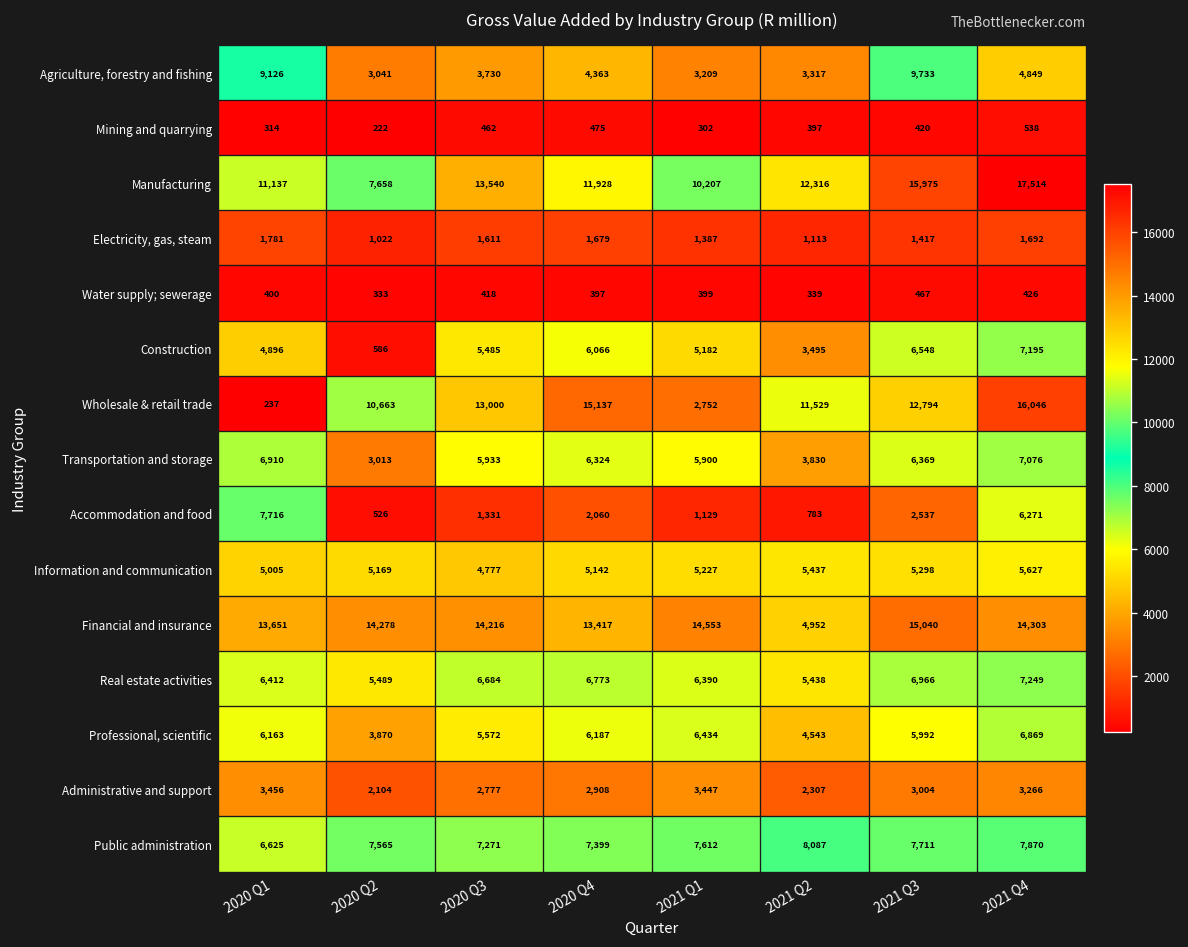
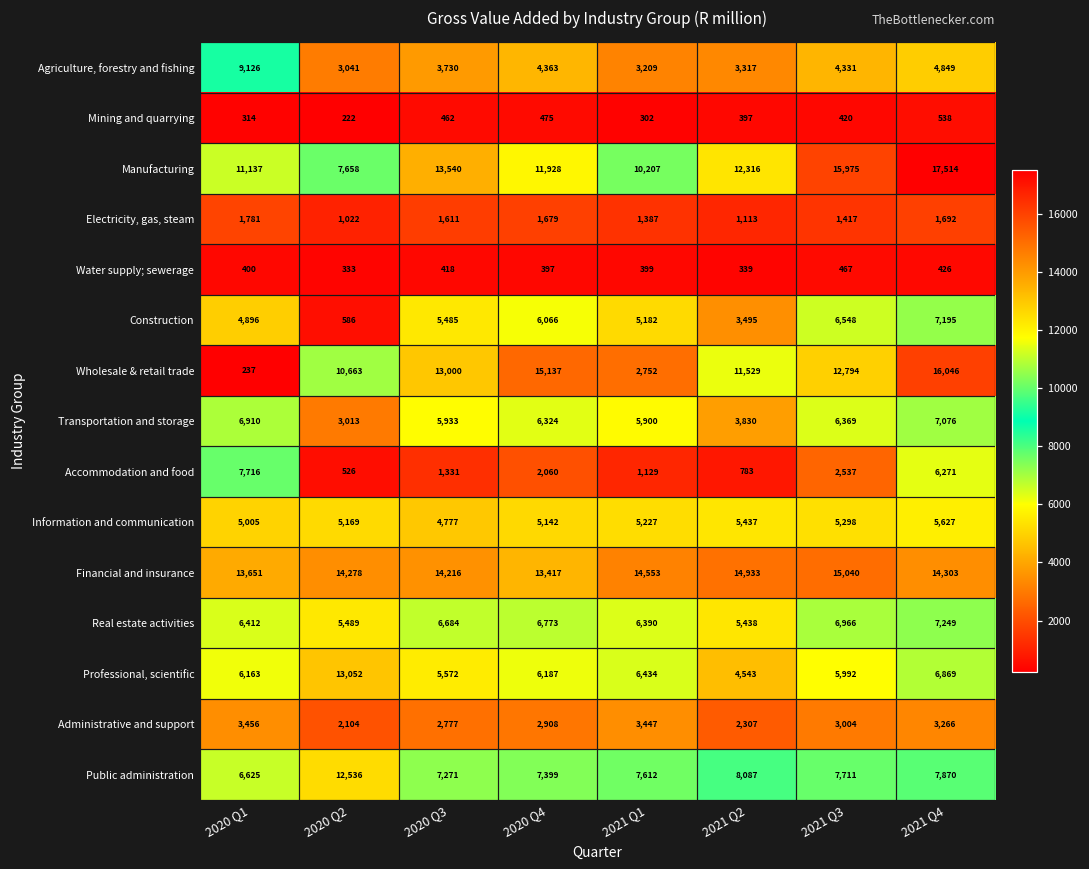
Agriculture, forestry and fishing, 2021 Q3: 9,733 -> 4,331
Financial and insurance, 2021 Q2: 4,952 -> 14,933
Professional, scientific, 2020 Q2: 3,870 -> 13,052
Public administration, 2020 Q2: 7,565 -> 12,536
